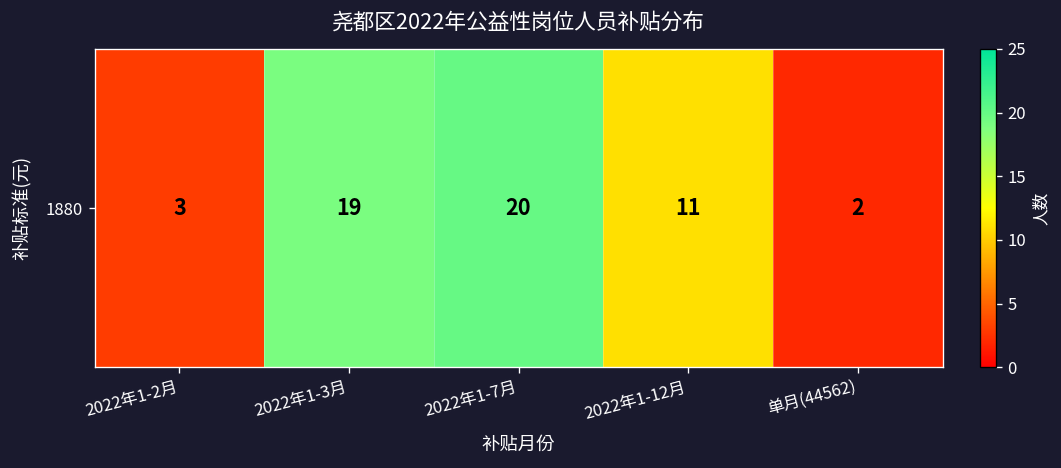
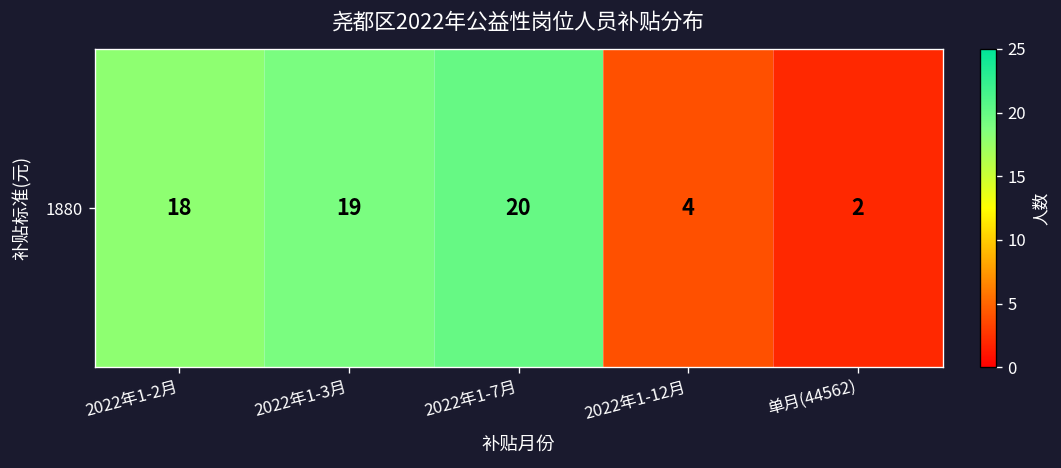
1880, 2022年1-2月: 3 -> 18
1880, 2022年1-12月: 11 -> 4
